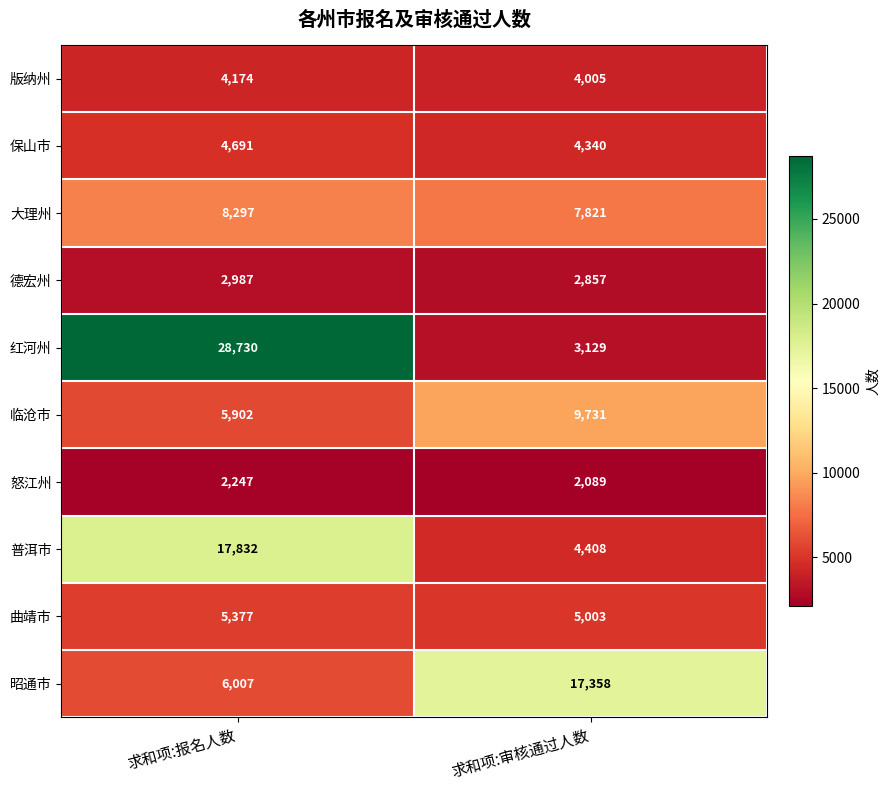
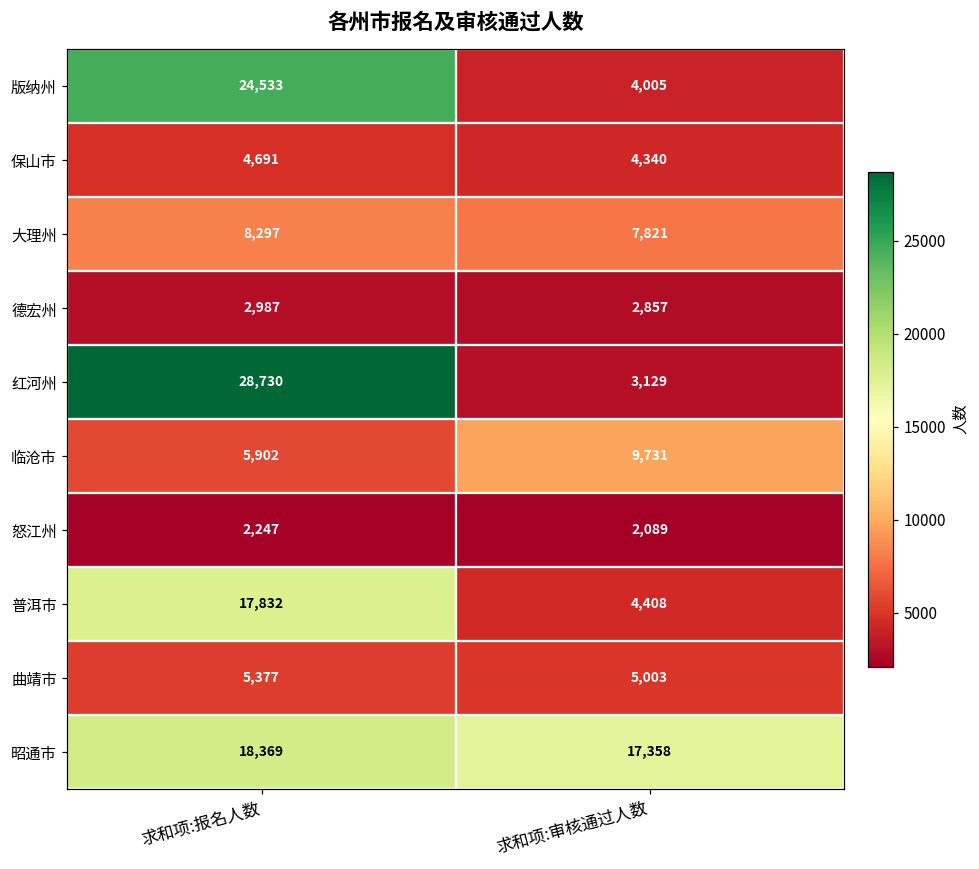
版纳州, 求和项:报名人数: 4,174 -> 24,533
昭通市, 求和项:报名人数: 6,007 -> 18,369
